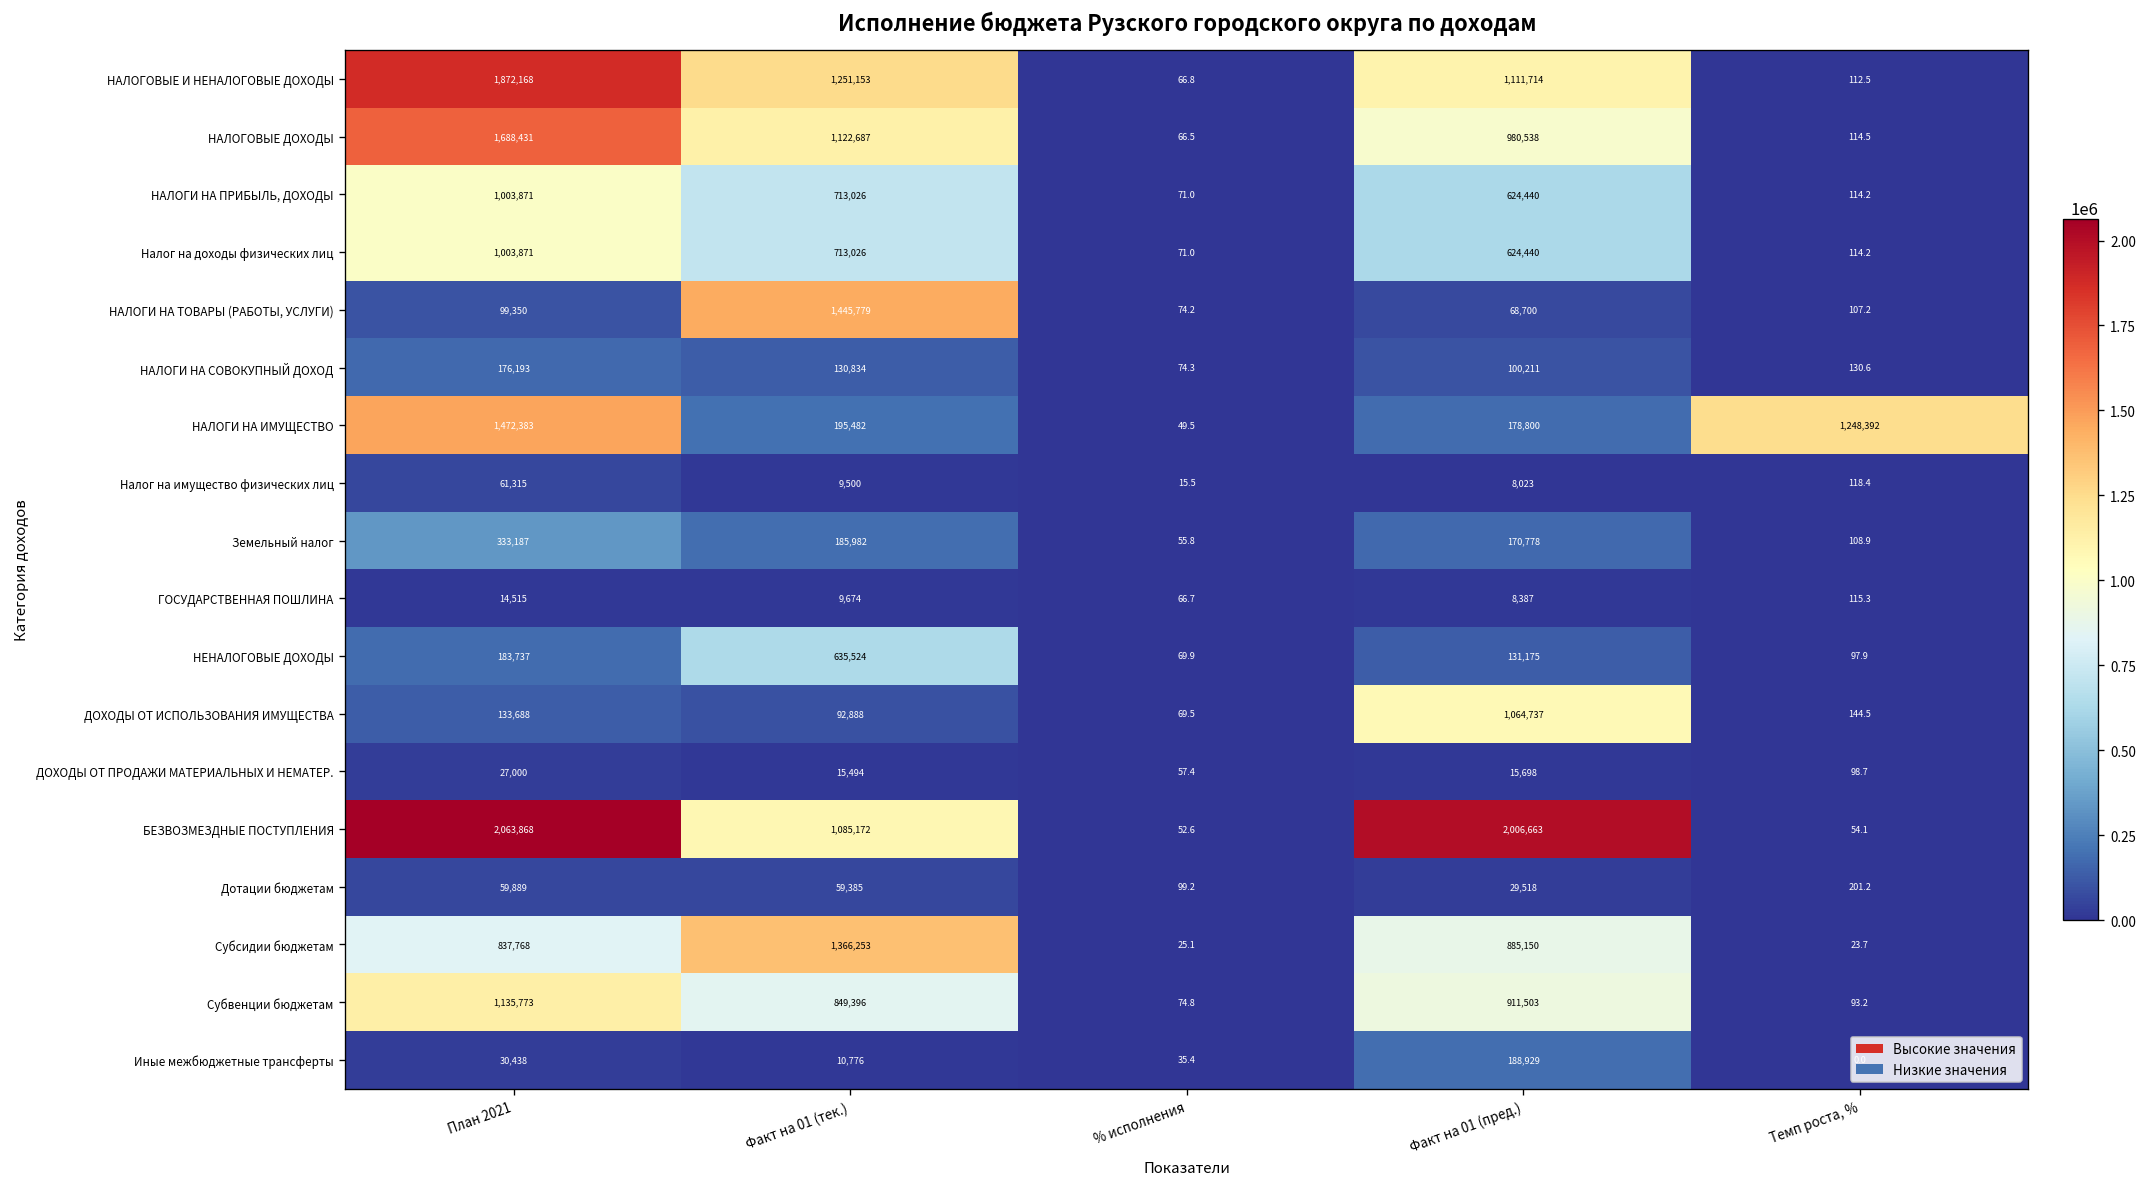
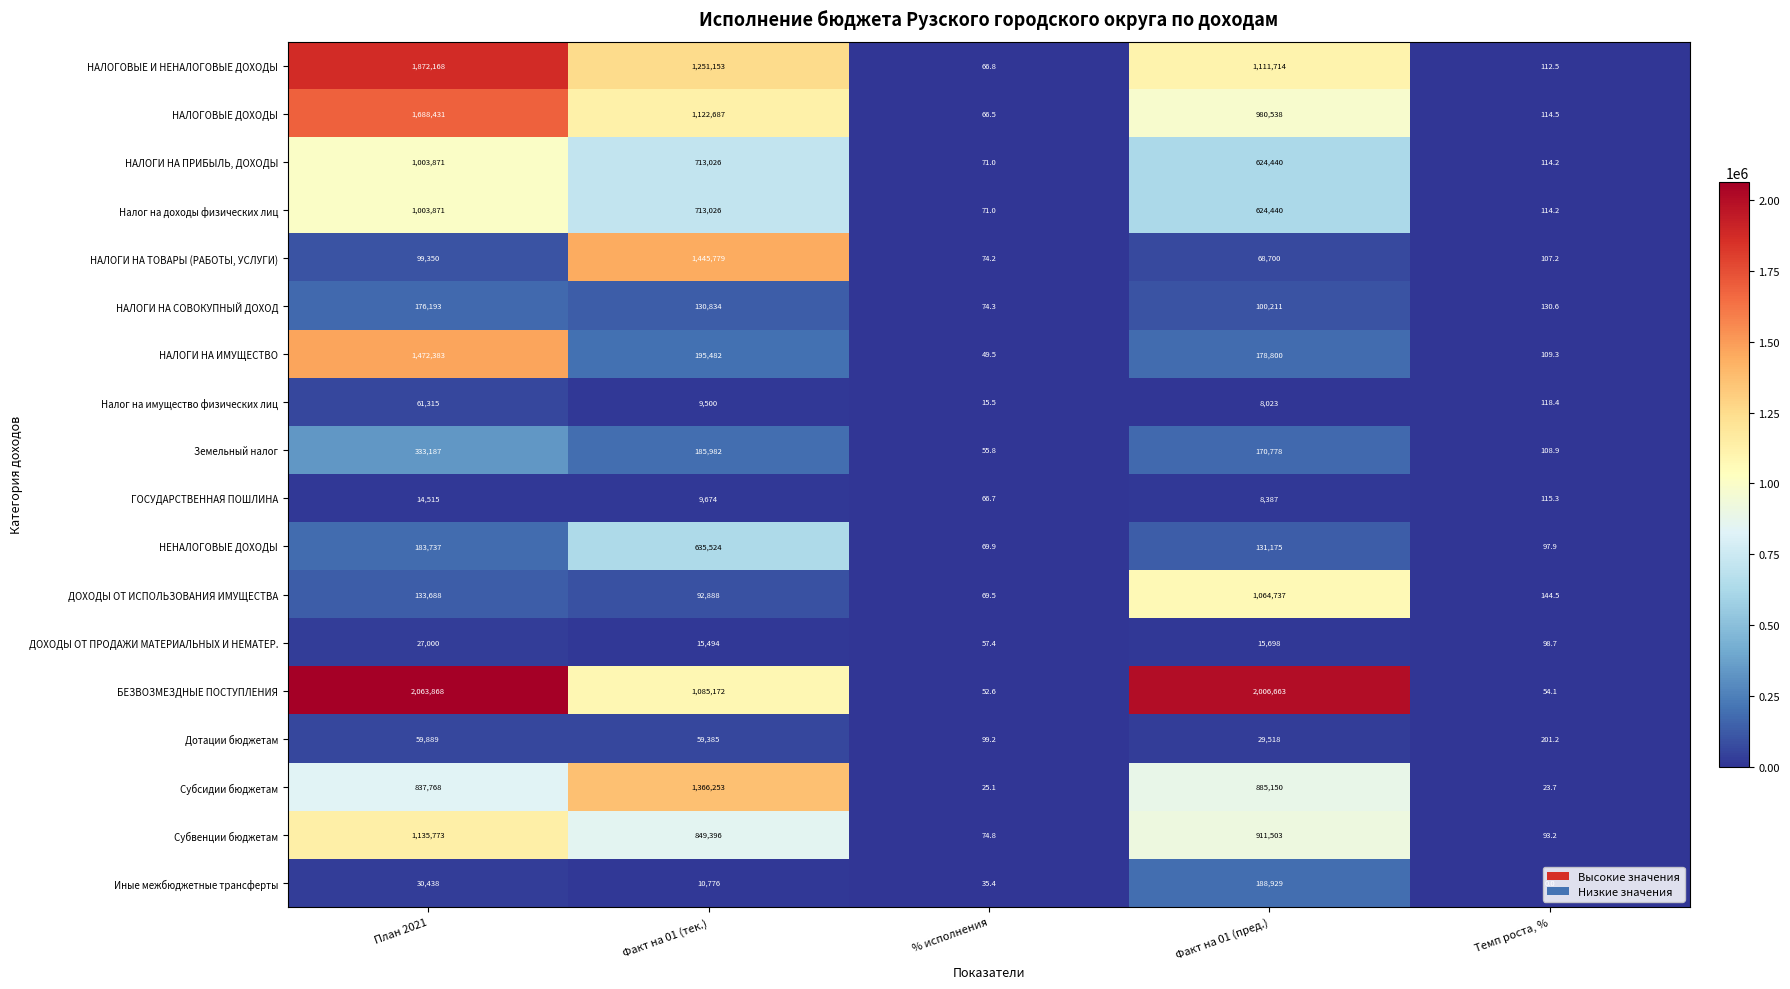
НАЛОГИ НА ИМУЩЕСТВО, Темп роста, %: 1,248,392 -> 109.3
